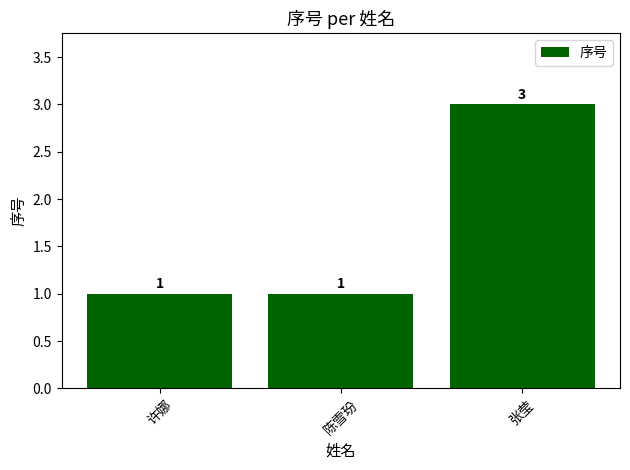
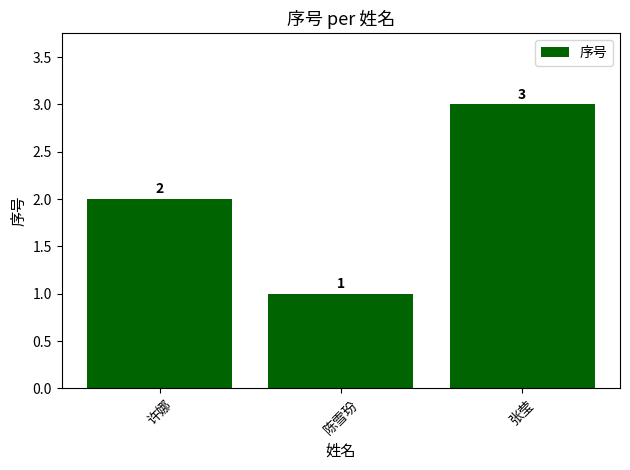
许娜: 1 -> 2
